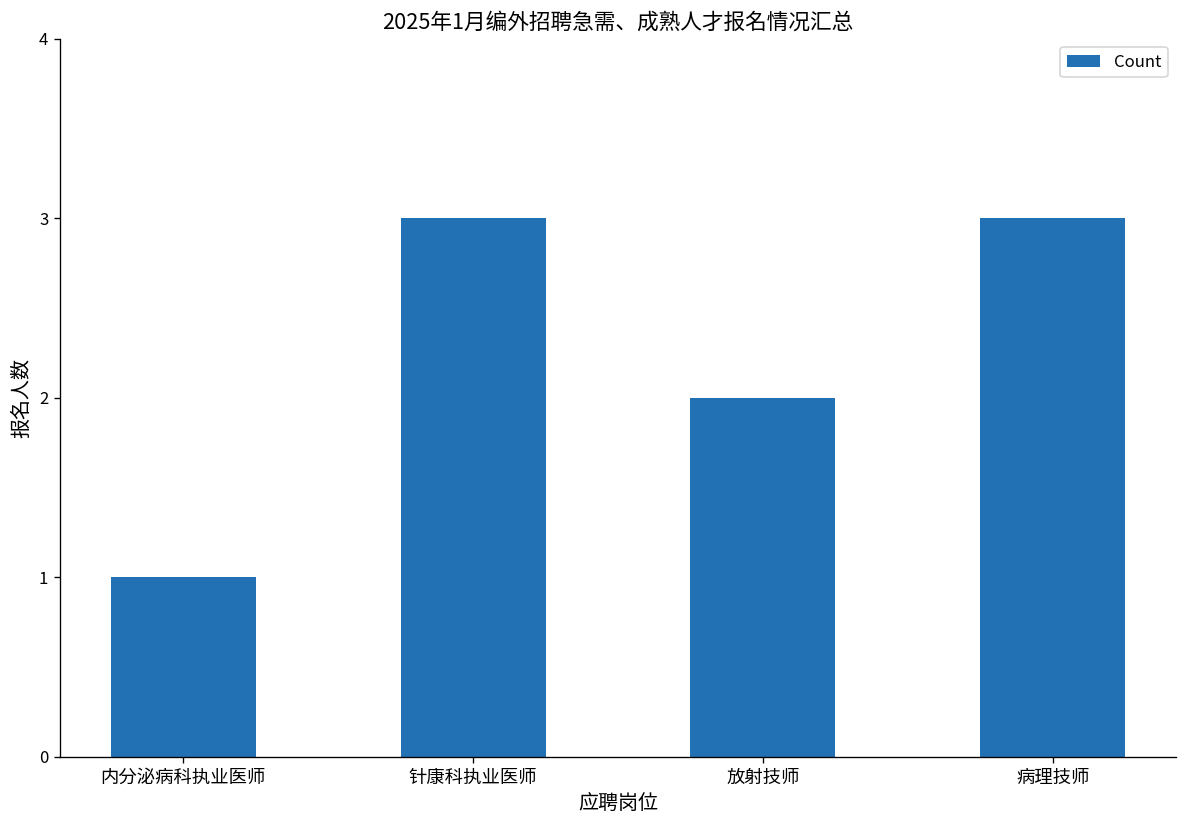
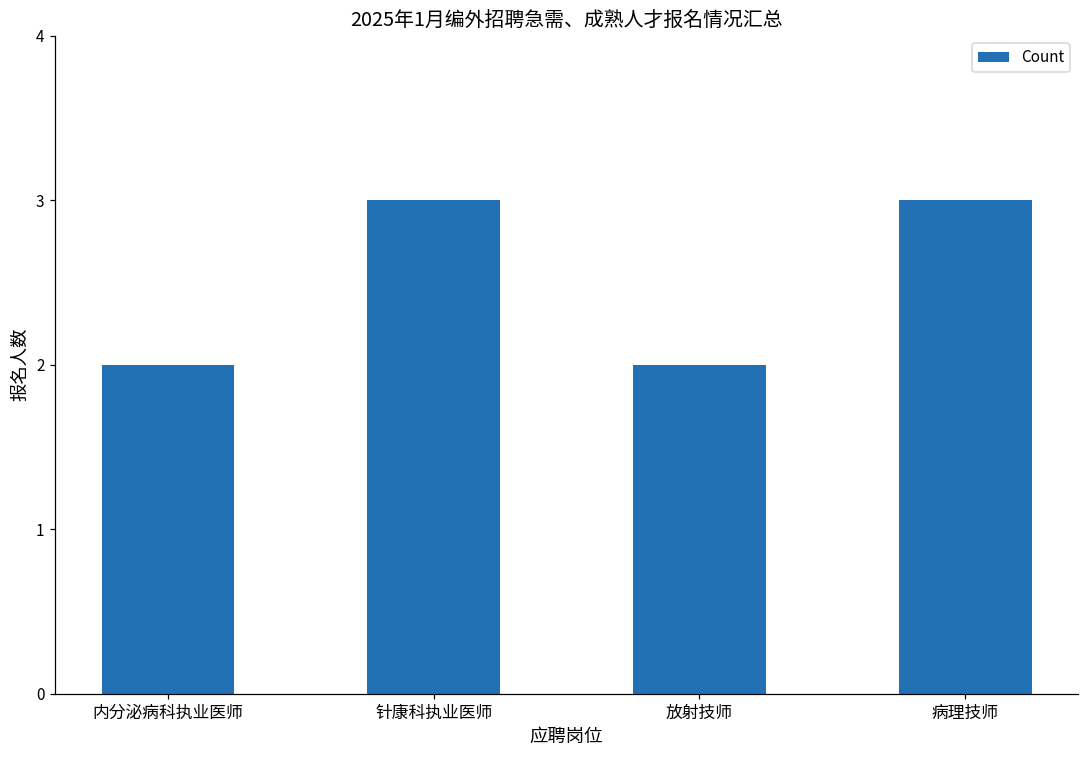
内分泌病科执业医师: 1 -> 2
